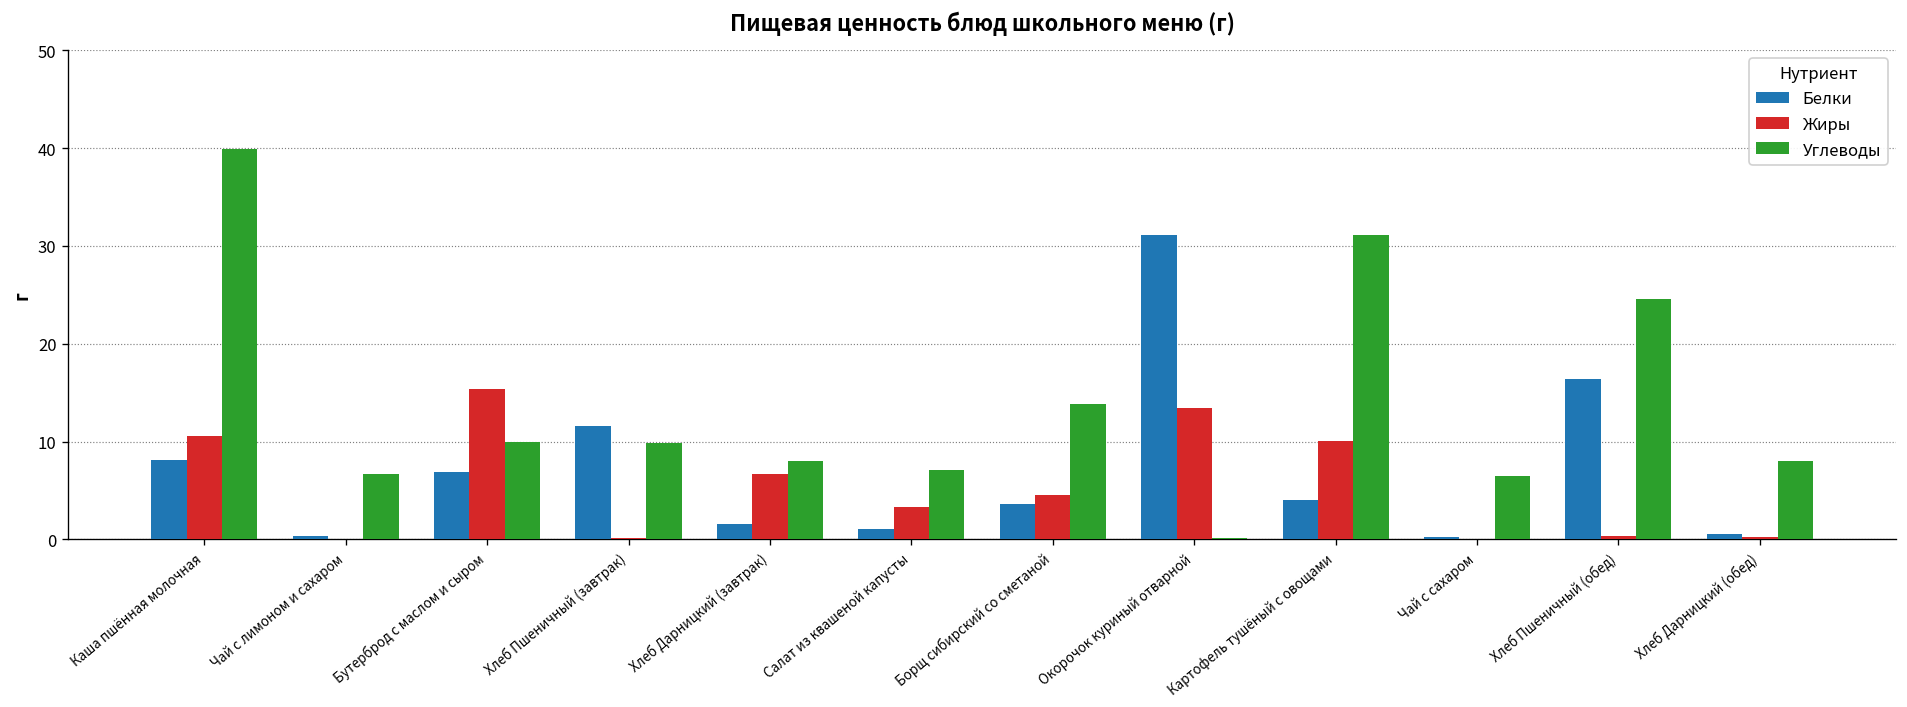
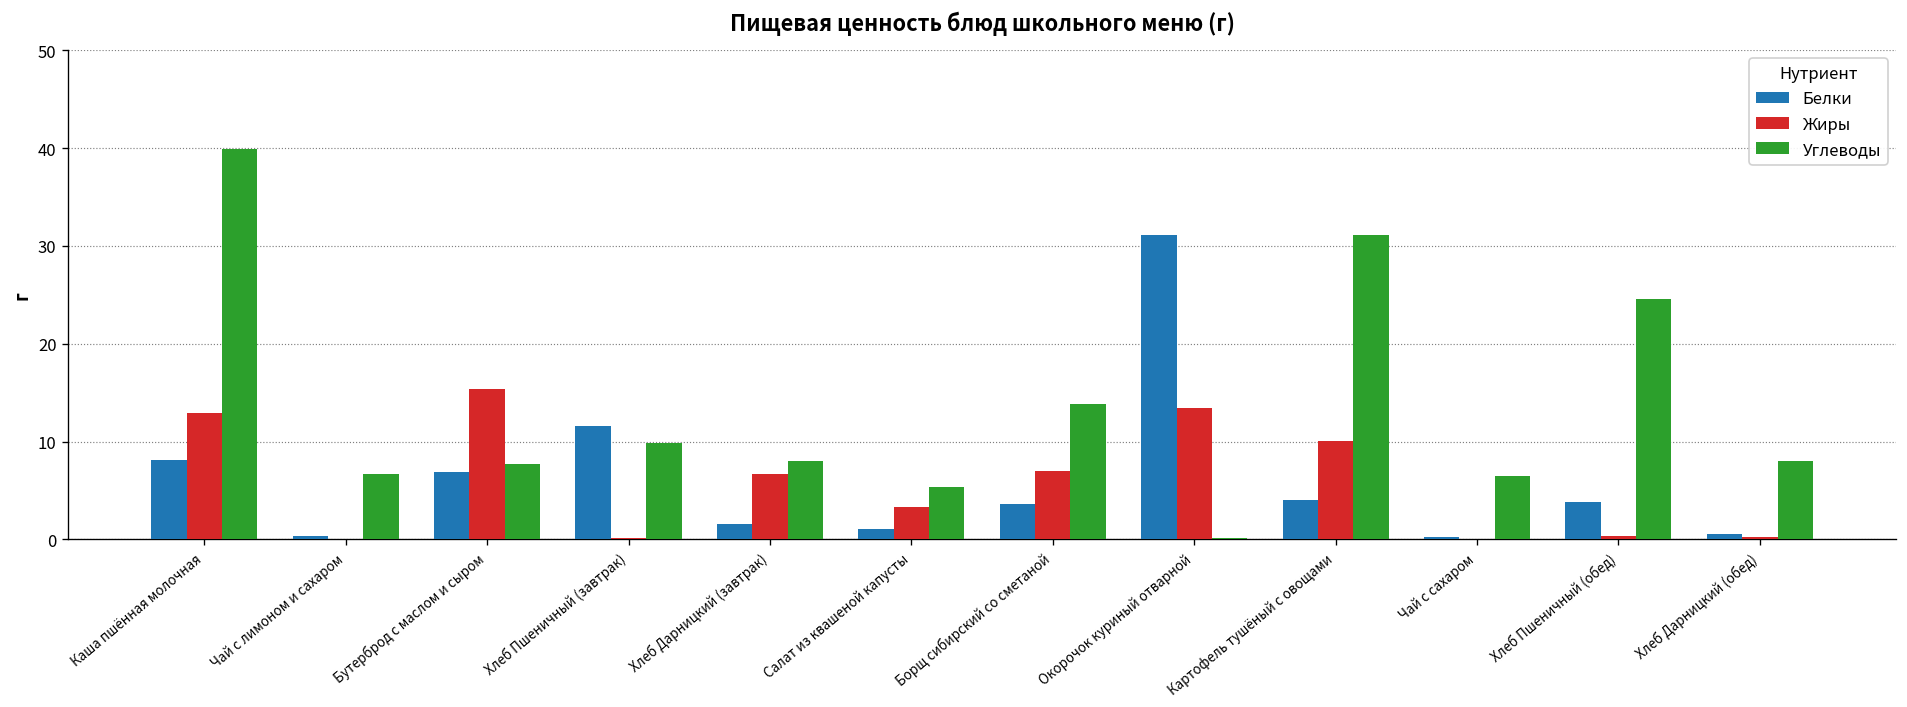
Жиры, Каша пшённая молочная: 11 -> 13
Углеводы, Бутерброд с маслом и сыром: 10 -> 8
Углеводы, Салат из квашеной капусты: 7 -> 5
Жиры, Борщ сибирский со сметаной: 5 -> 7
Белки, Хлеб Пшеничный (обед): 16 -> 4
